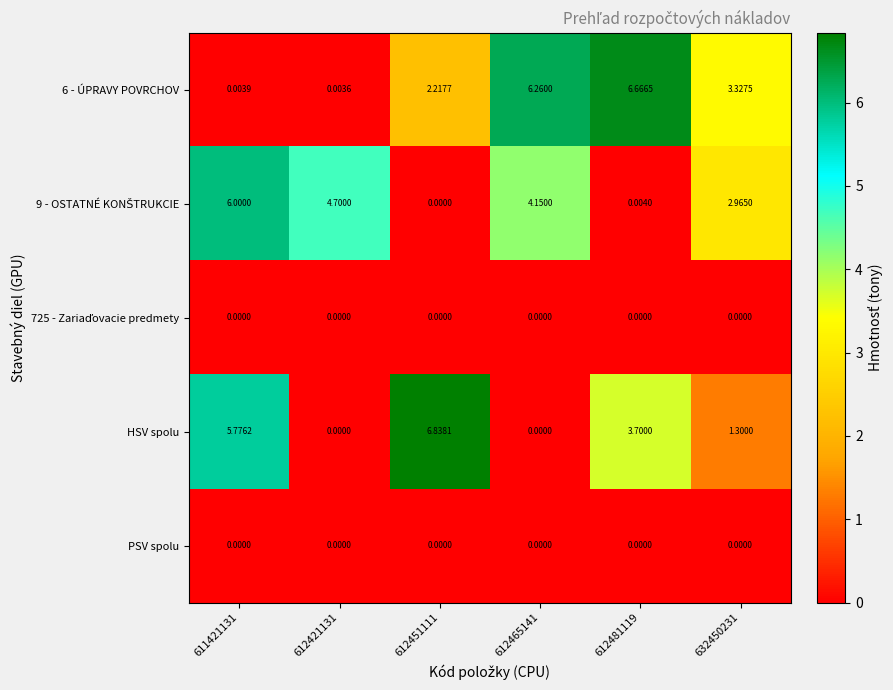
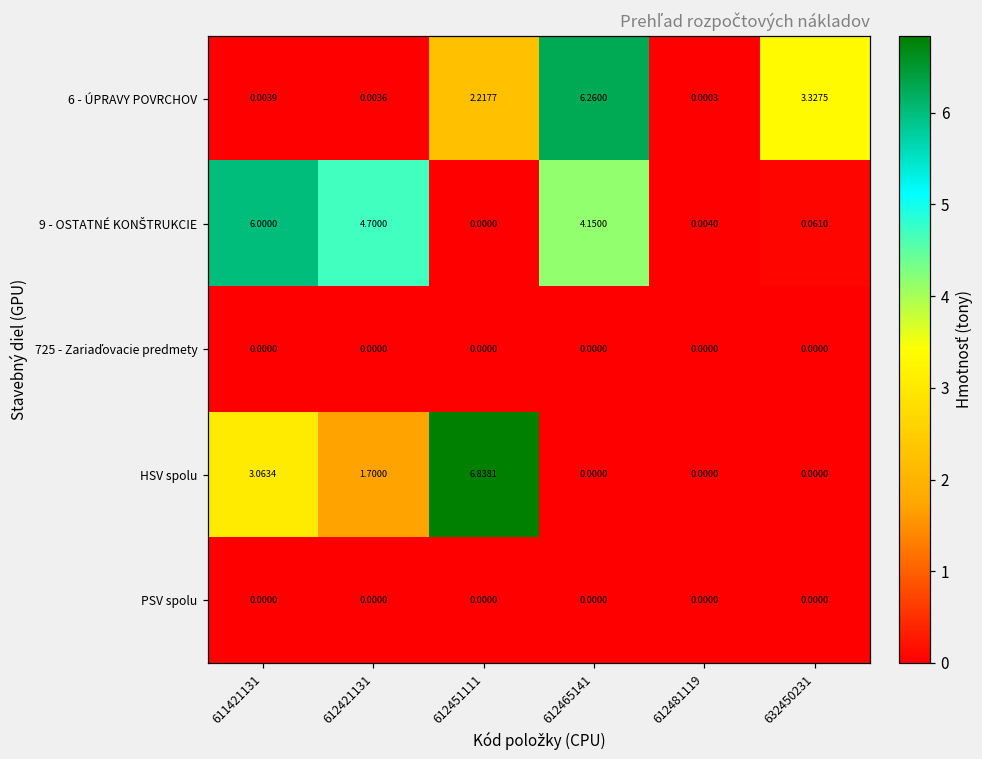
6 - ÚPRAVY POVRCHOV, 612481119: 6.6665 -> 0.0003
9 - OSTATNÉ KONŠTRUKCIE, 632450231: 2.9650 -> 0.0610
HSV spolu, 611421131: 5.7762 -> 3.0634
HSV spolu, 612421131: 0.0000 -> 1.7000
HSV spolu, 612481119: 3.7000 -> 0.0000
HSV spolu, 632450231: 1.3000 -> 0.0000
